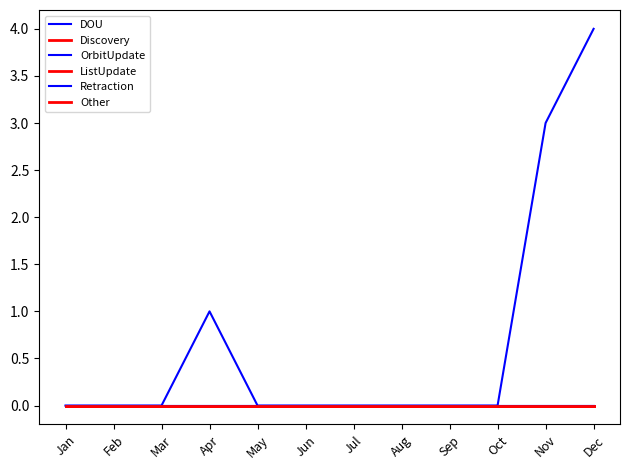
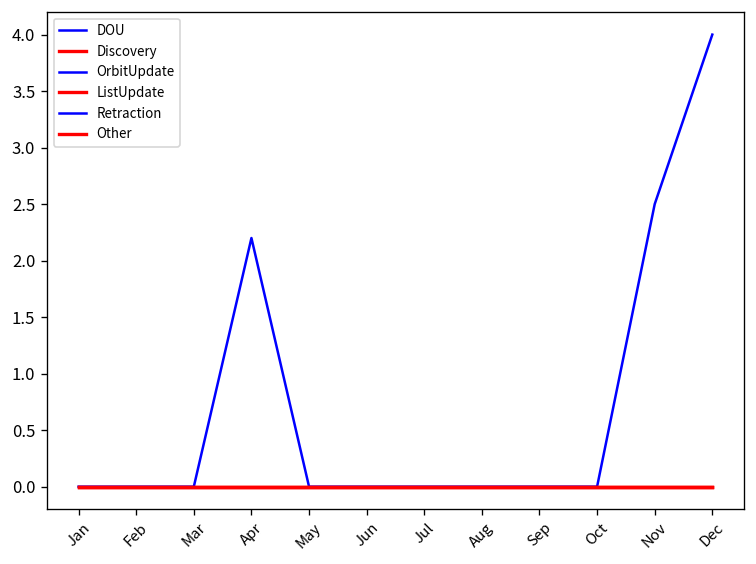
DOU, Apr: 1.0 -> 2.2
DOU, Nov: 3.0 -> 2.5
